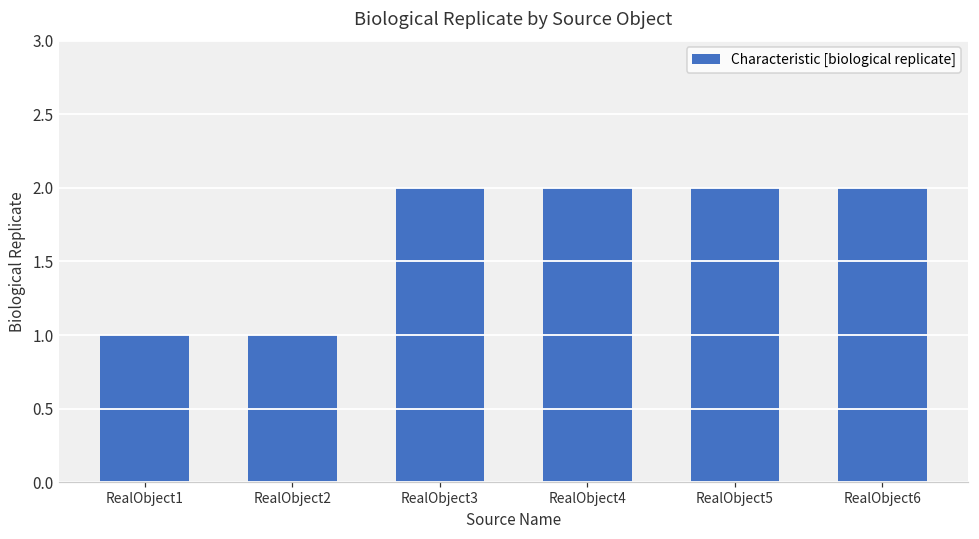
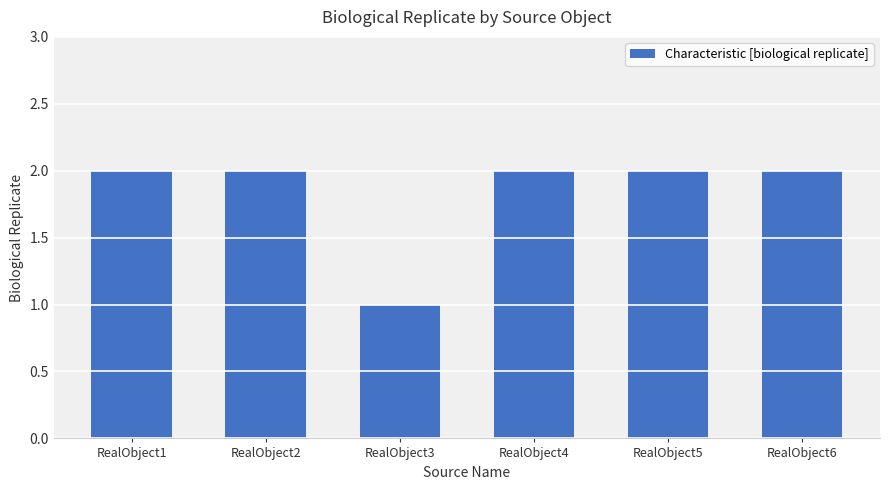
RealObject1: 1 -> 2
RealObject2: 1 -> 2
RealObject3: 2 -> 1
